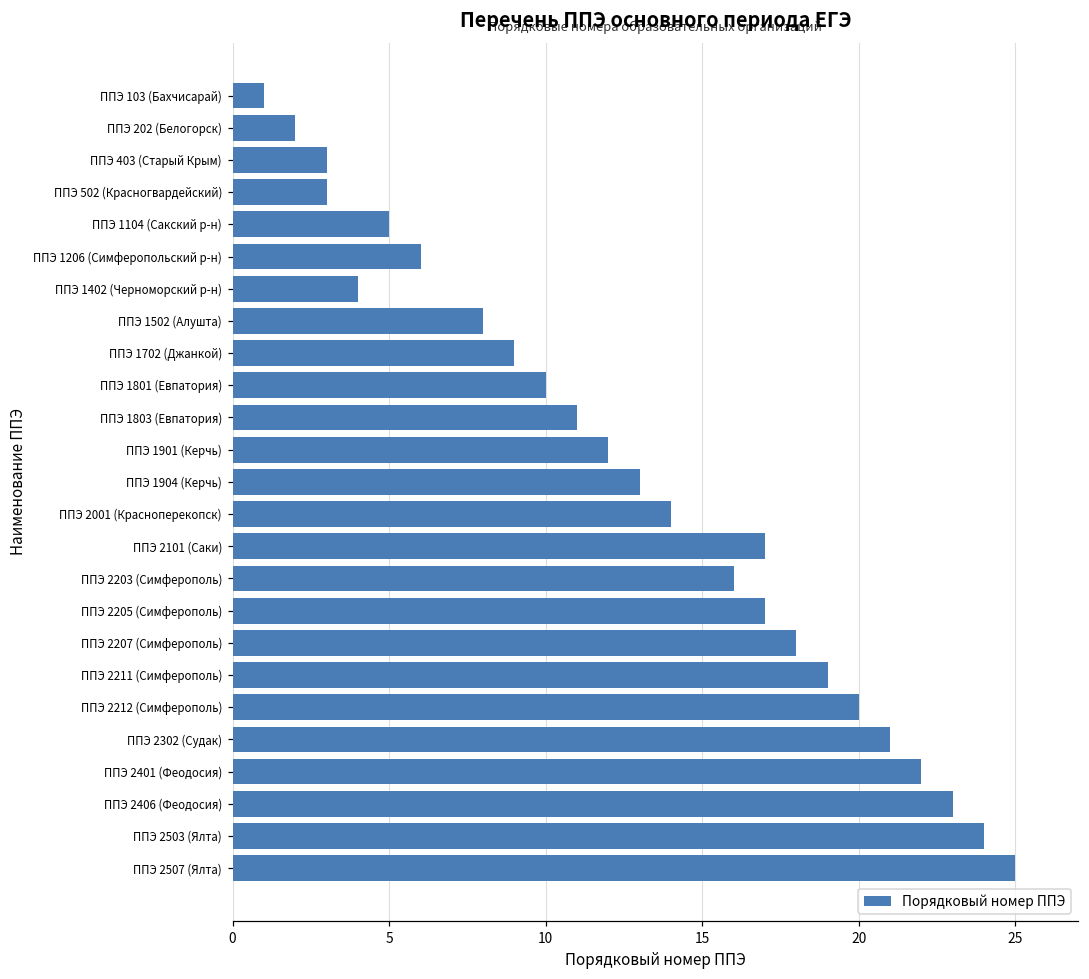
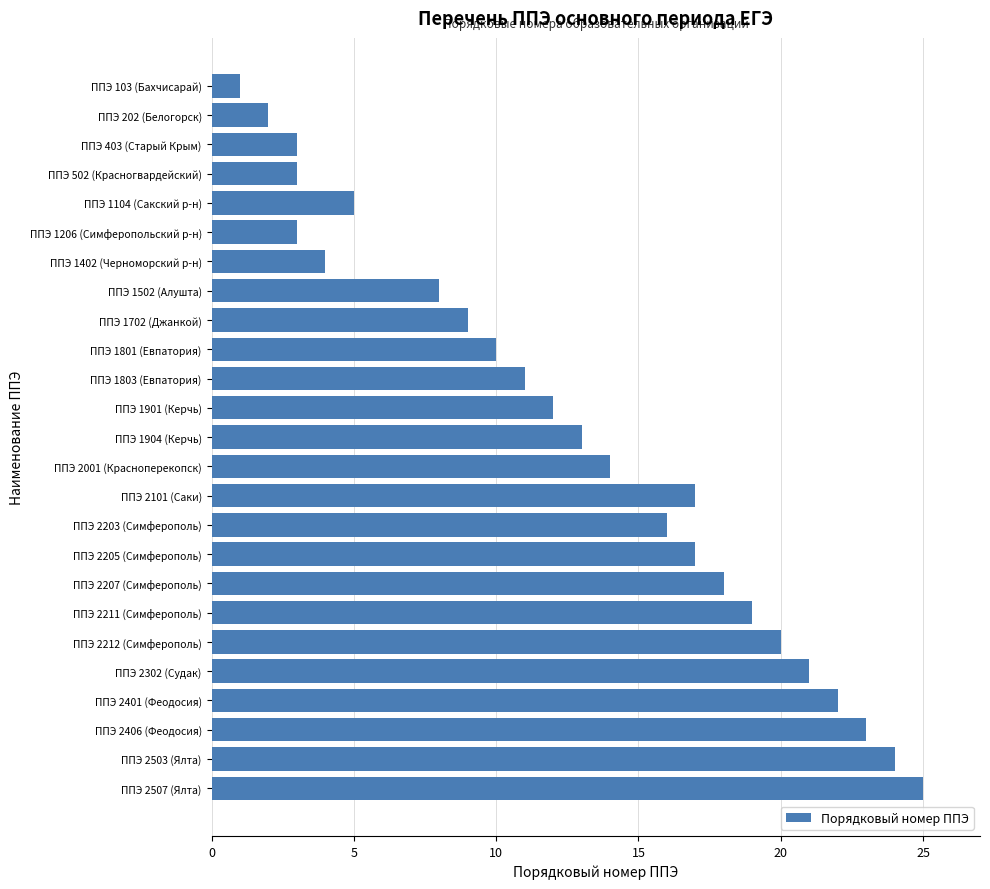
ППЭ 1206 (Симферопольский р-н): 6 -> 3
